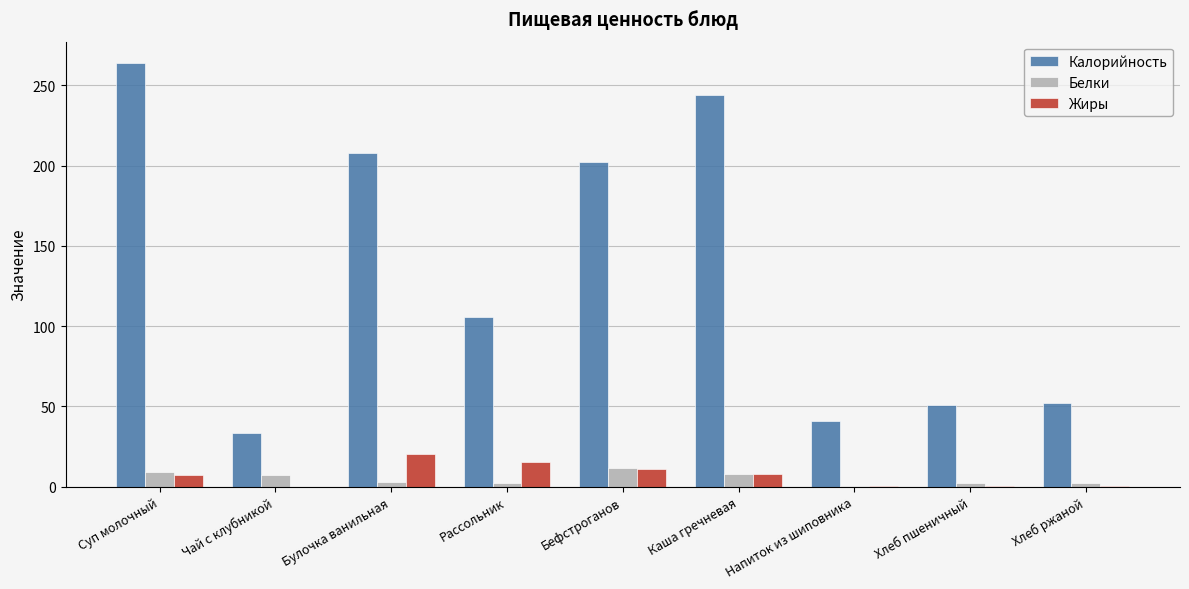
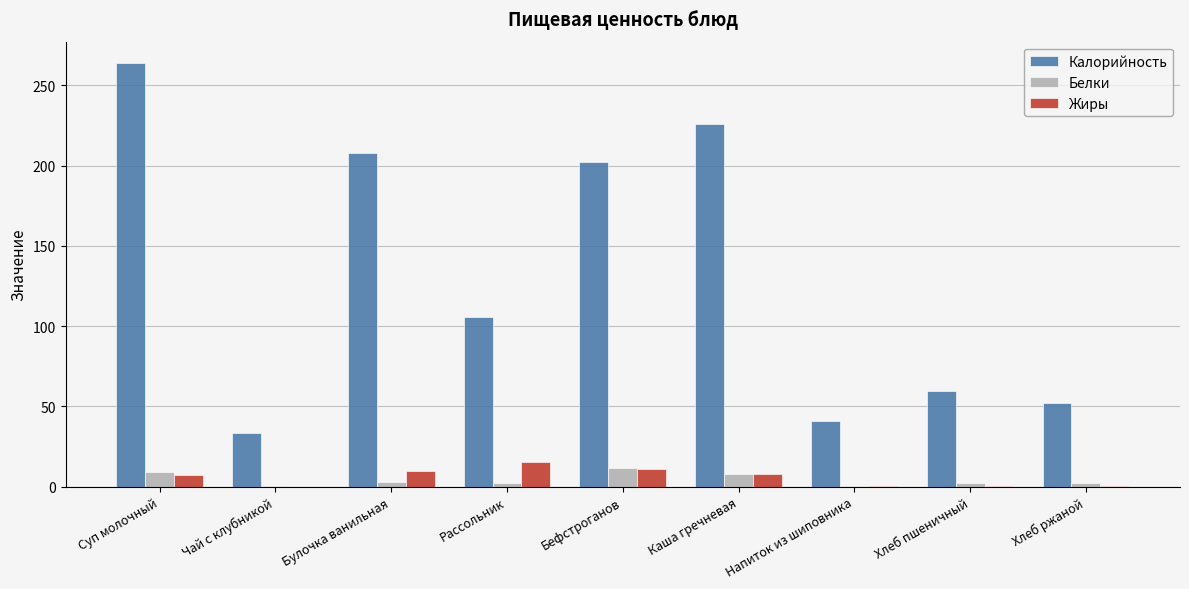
Белки, Чай с клубникой: 8 -> 0
Жиры, Булочка ванильная: 20 -> 10
Калорийность, Каша гречневая: 244 -> 226
Калорийность, Хлеб пшеничный: 51 -> 60
